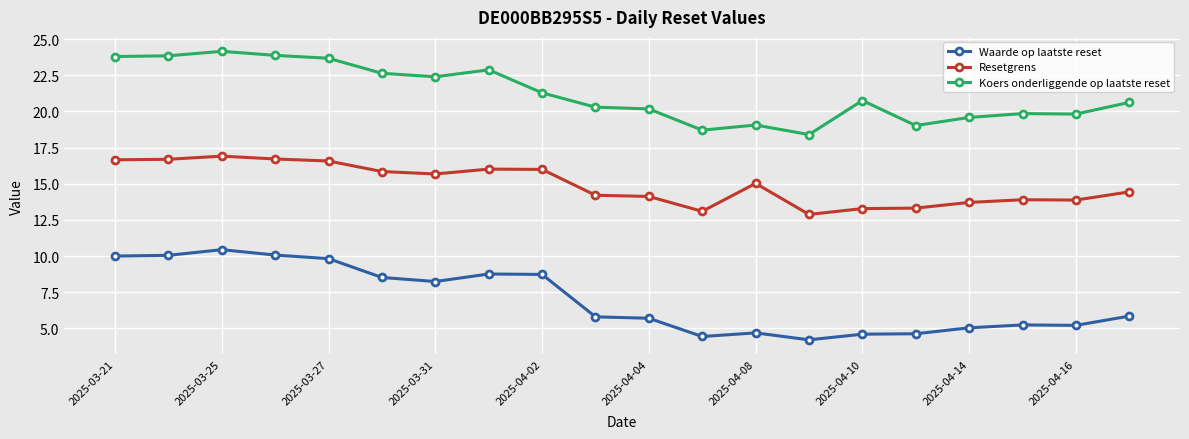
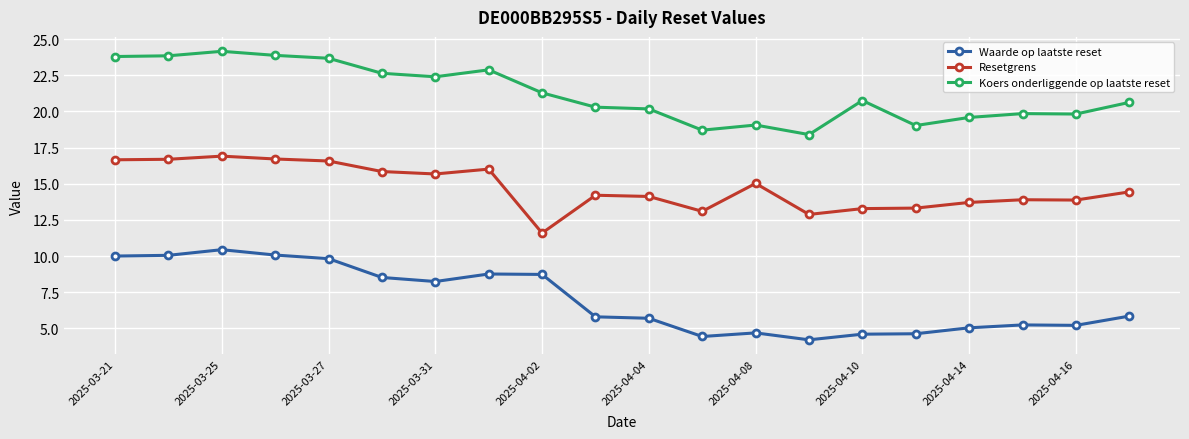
Resetgrens, 2025-04-02: 16.0 -> 11.6
